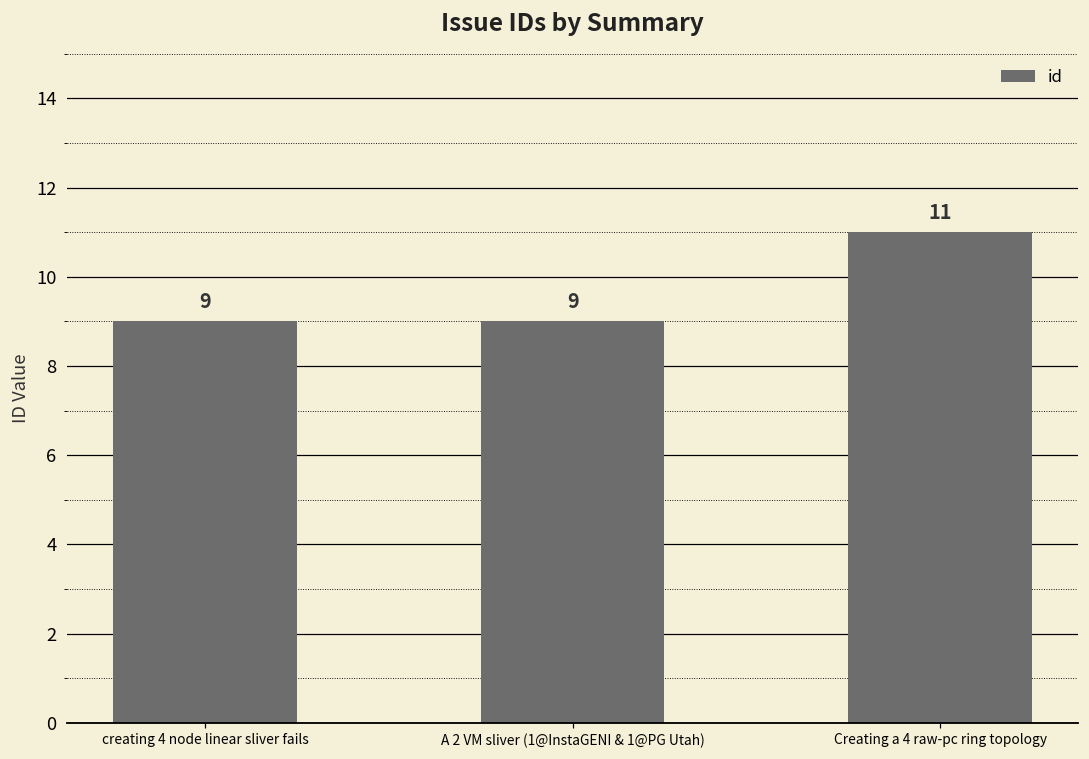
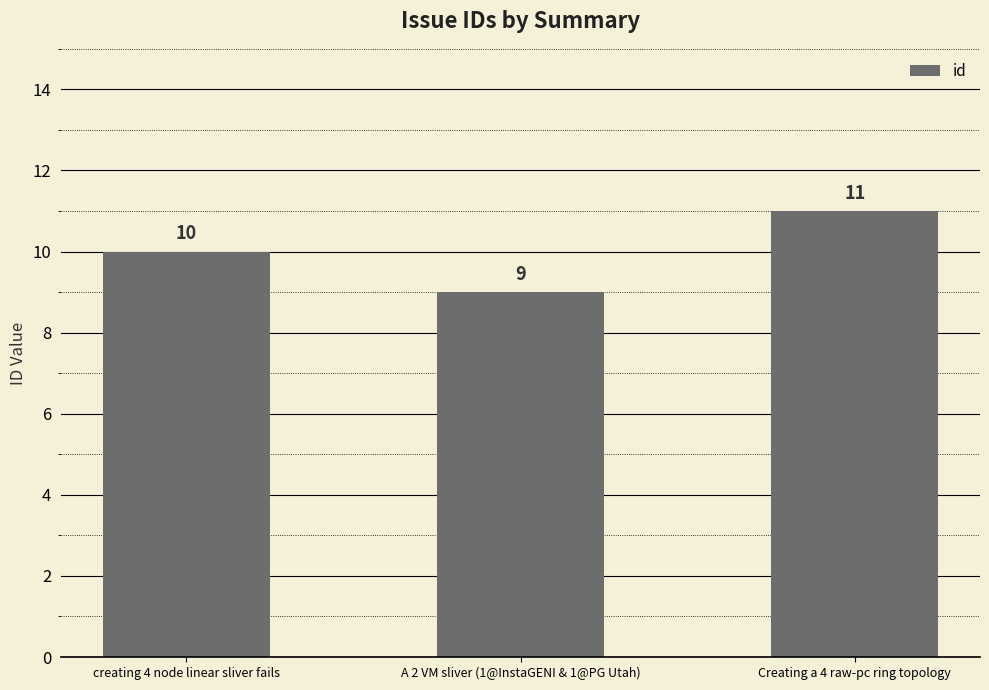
creating 4 node linear sliver fails: 9 -> 10
